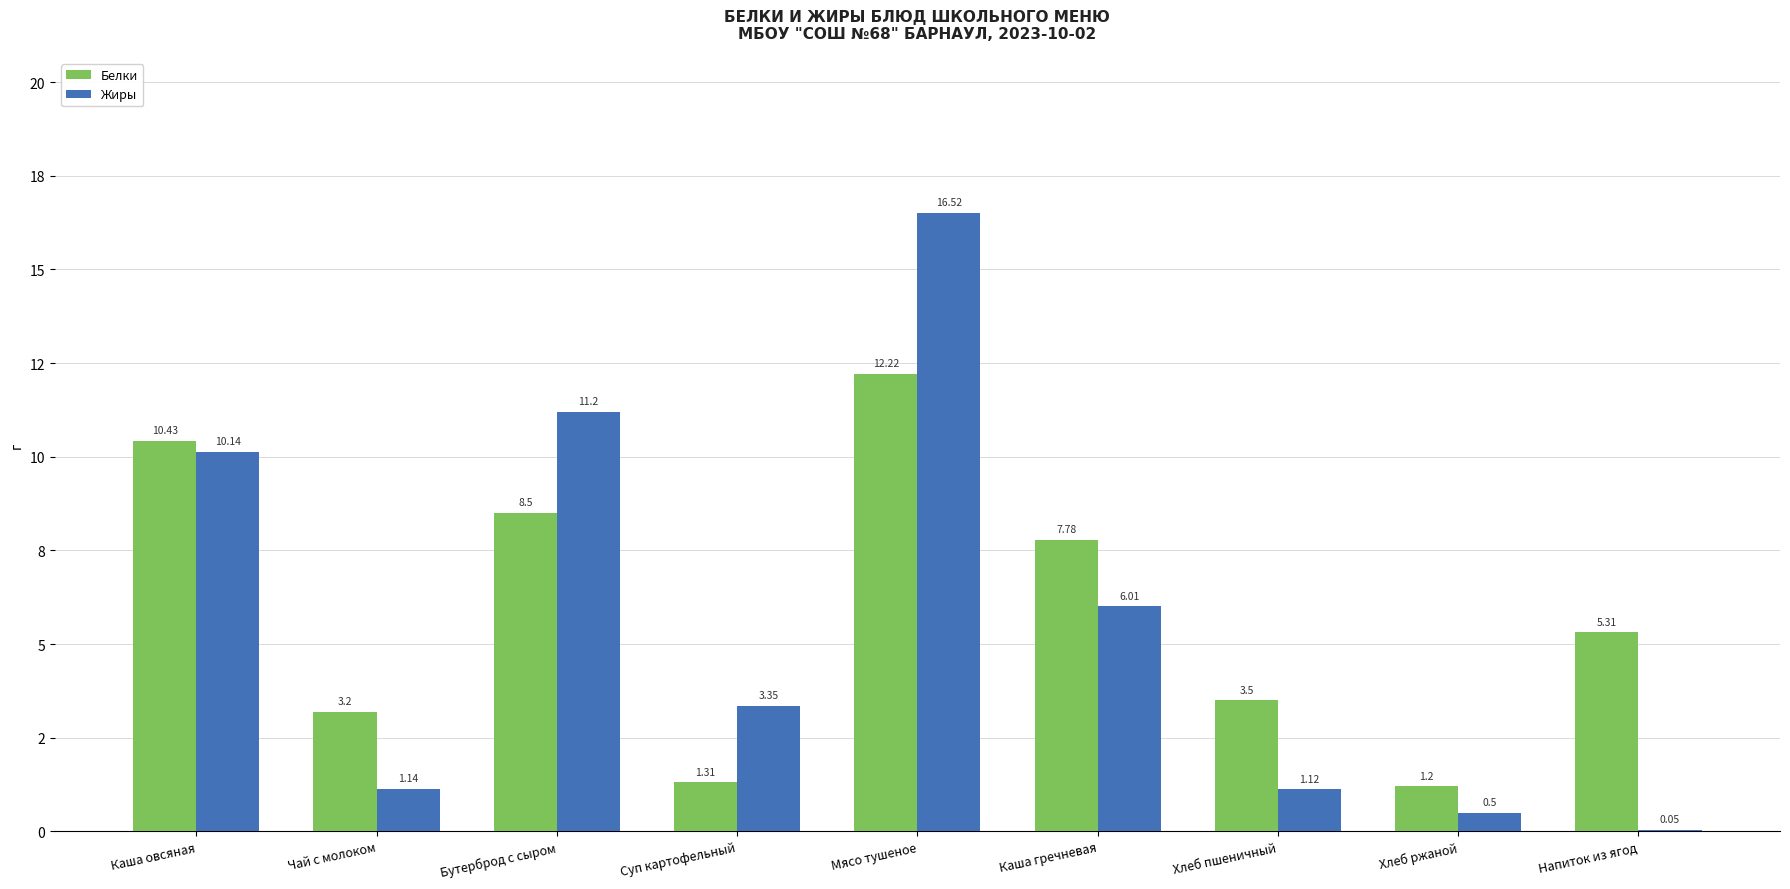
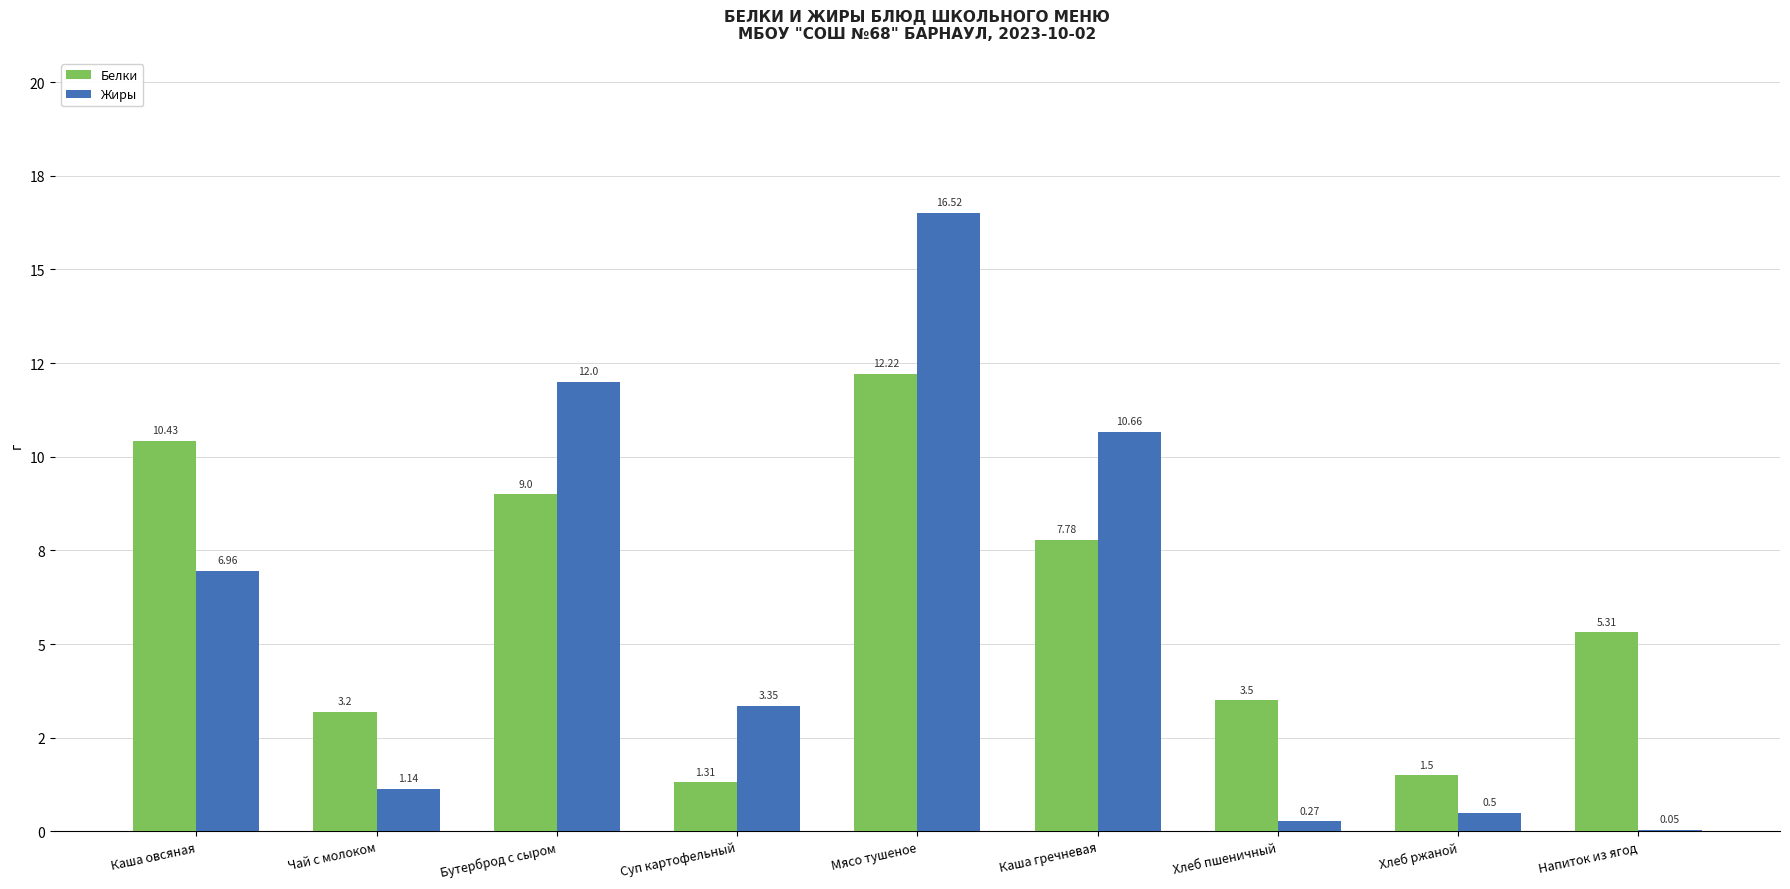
Жиры, Каша овсяная: 10.14 -> 6.96
Белки, Бутерброд с сыром: 8.5 -> 9.0
Жиры, Бутерброд с сыром: 11.2 -> 12.0
Жиры, Каша гречневая: 6.01 -> 10.66
Жиры, Хлеб пшеничный: 1.12 -> 0.27
Белки, Хлеб ржаной: 1.2 -> 1.5
